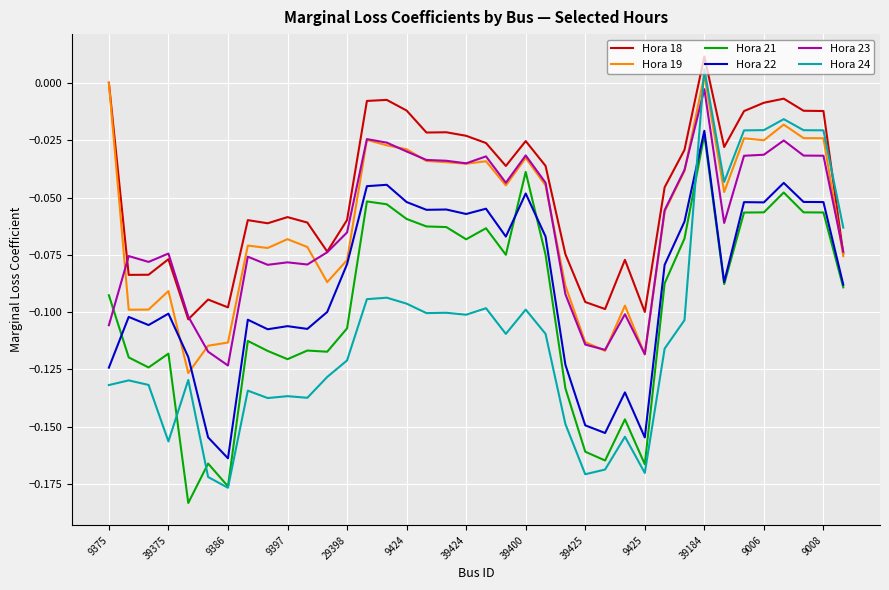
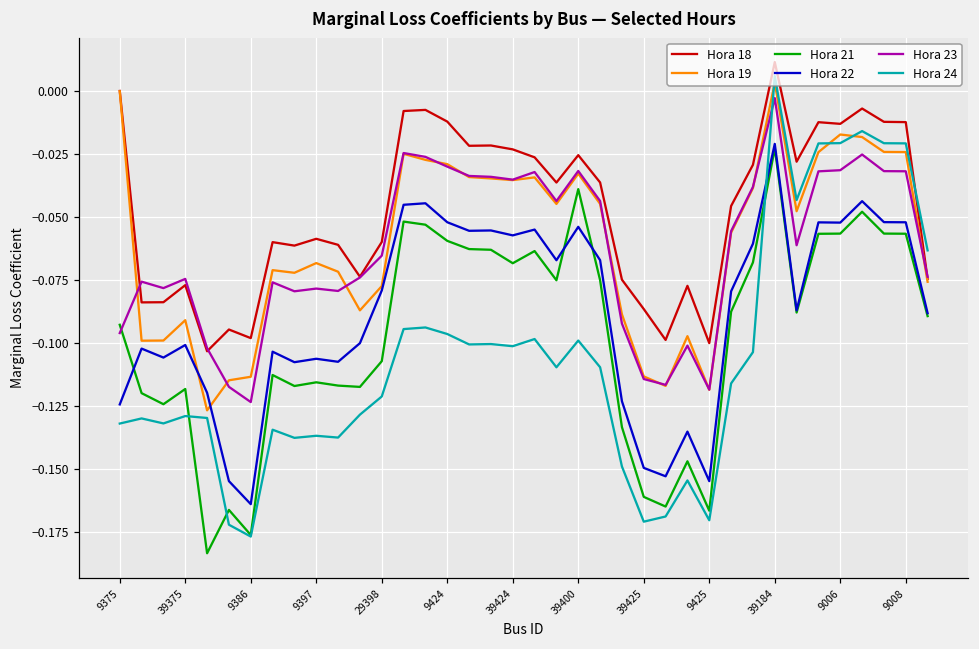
Hora 23, 9375: -0.106 -> -0.096
Hora 24, 39375: -0.156 -> -0.129
Hora 21, 9397: -0.121 -> -0.115
Hora 22, 39400: -0.048 -> -0.054
Hora 18, 39425: -0.096 -> -0.086
Hora 18, 9006: -0.009 -> -0.013
Hora 19, 9006: -0.025 -> -0.017
